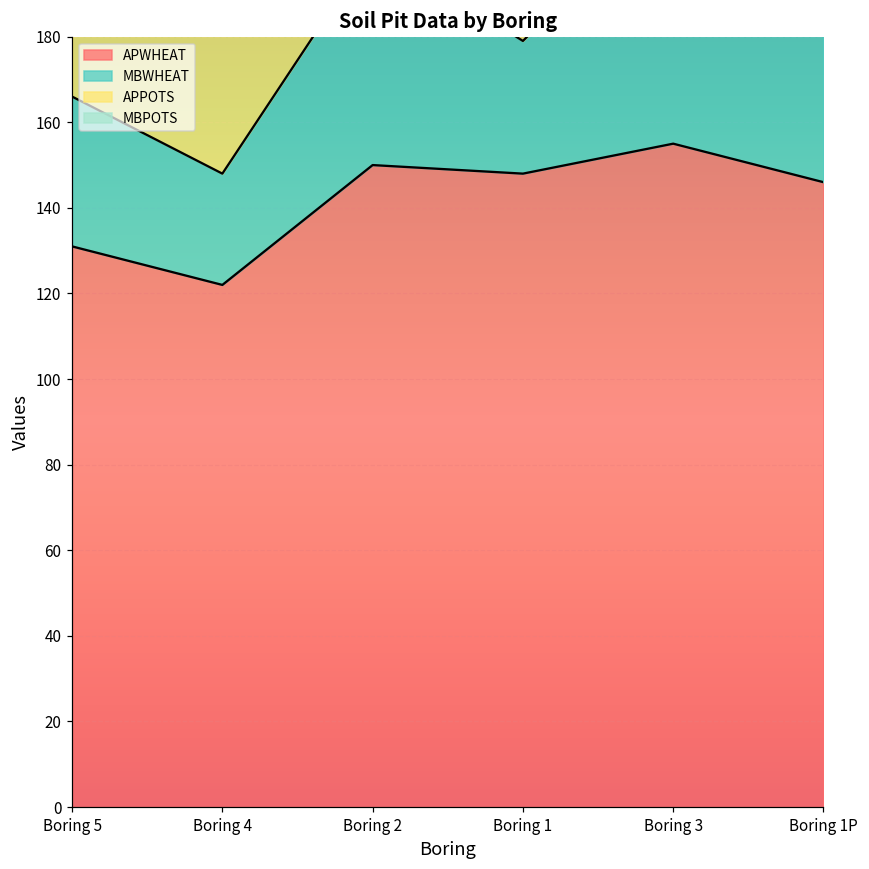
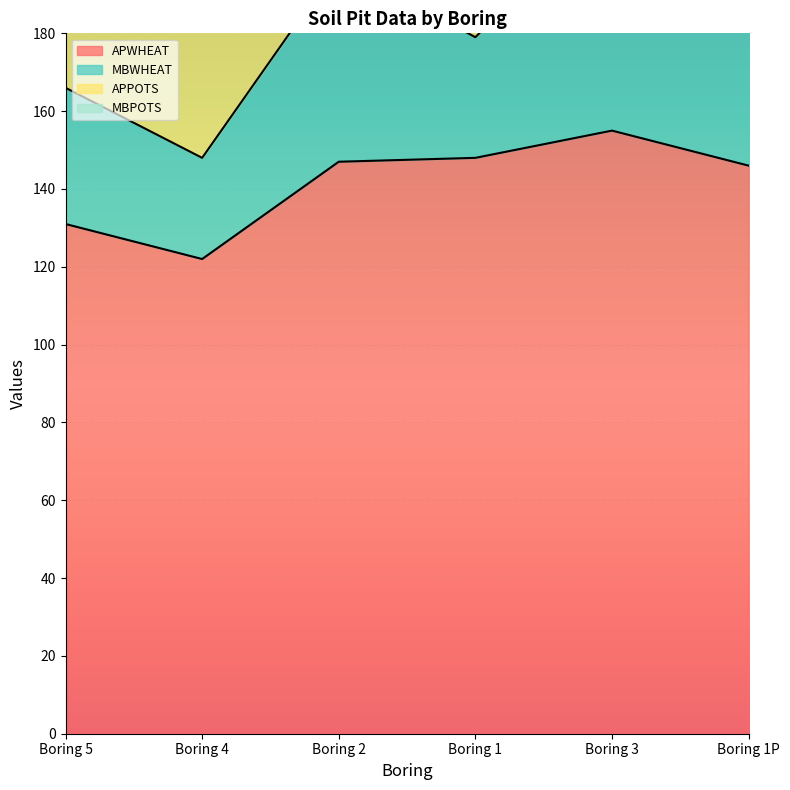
APWHEAT, Boring 2: 150 -> 147
